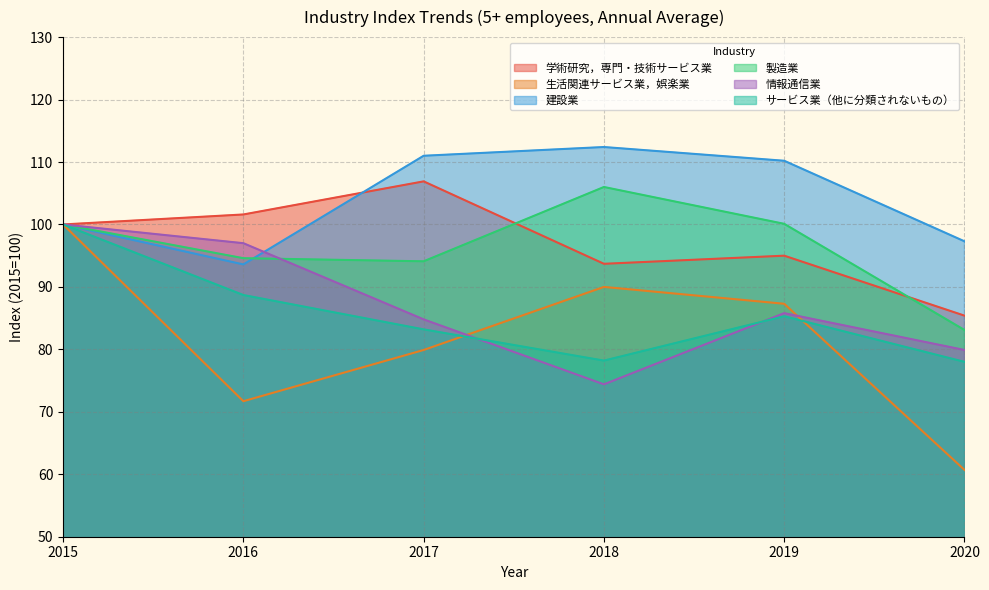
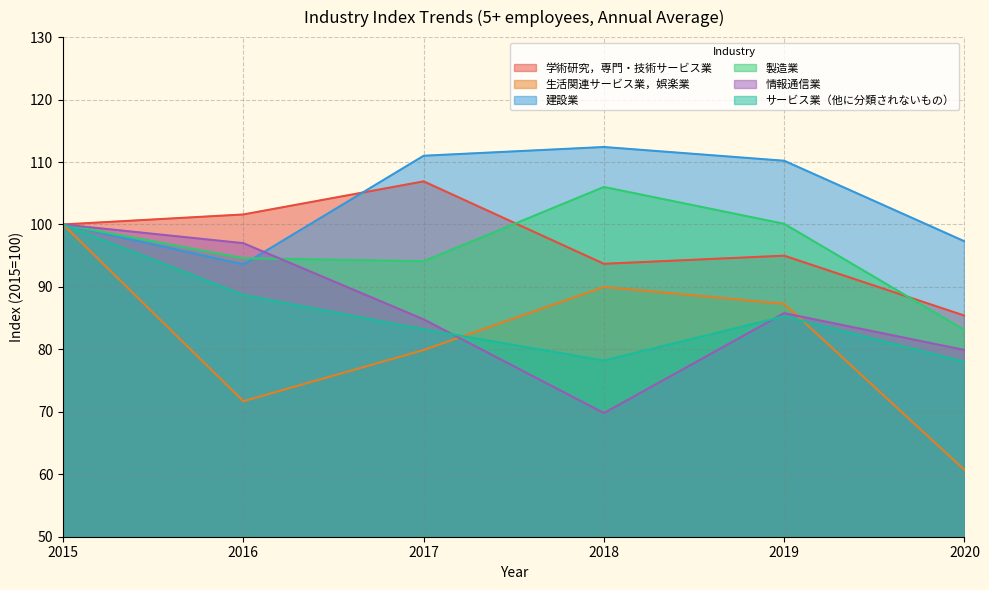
情報通信業, 2018: 74 -> 70
